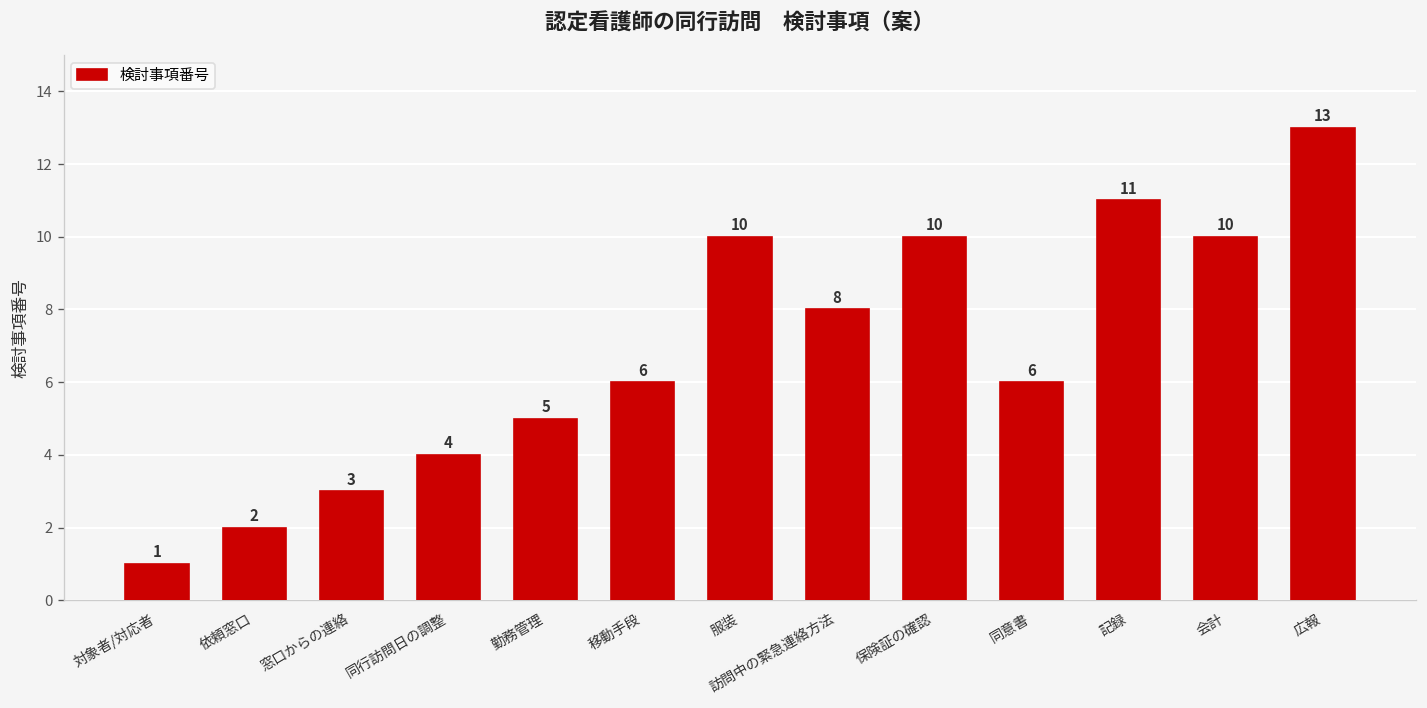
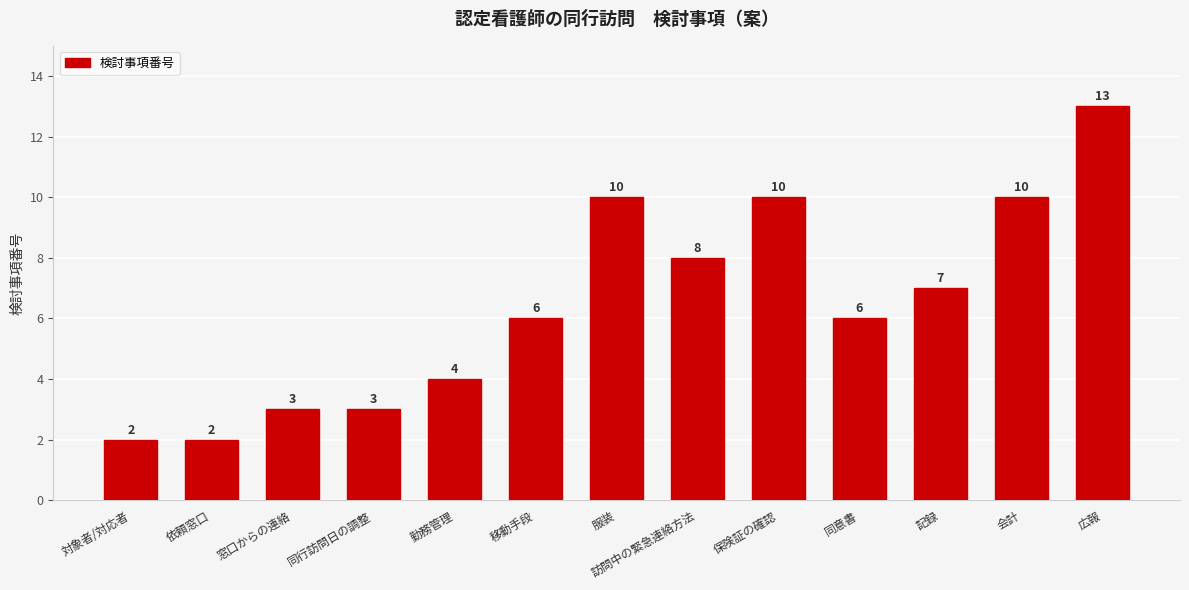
対象者/対応者: 1 -> 2
同行訪問日の調整: 4 -> 3
勤務管理: 5 -> 4
記録: 11 -> 7
